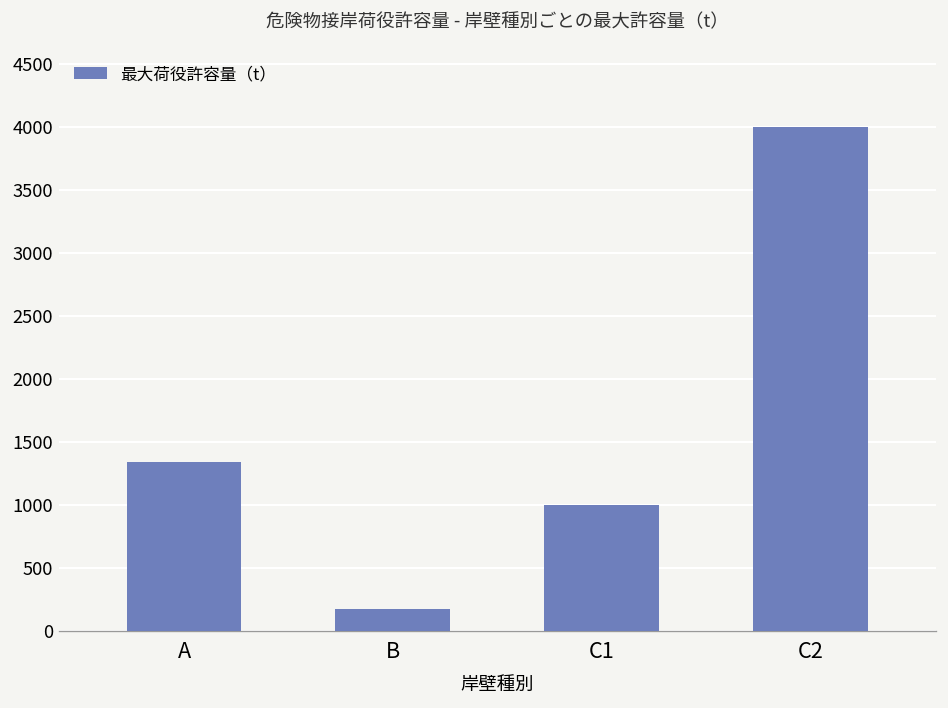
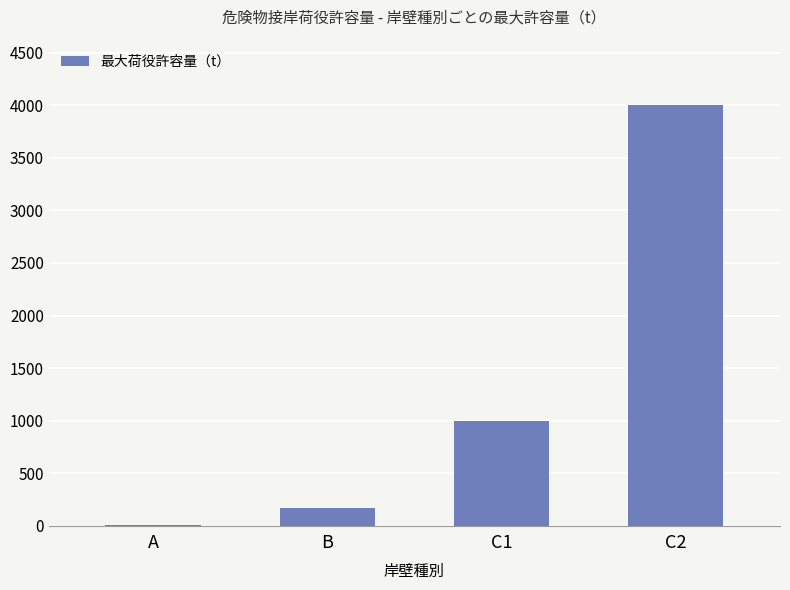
A: 1340 -> 10
